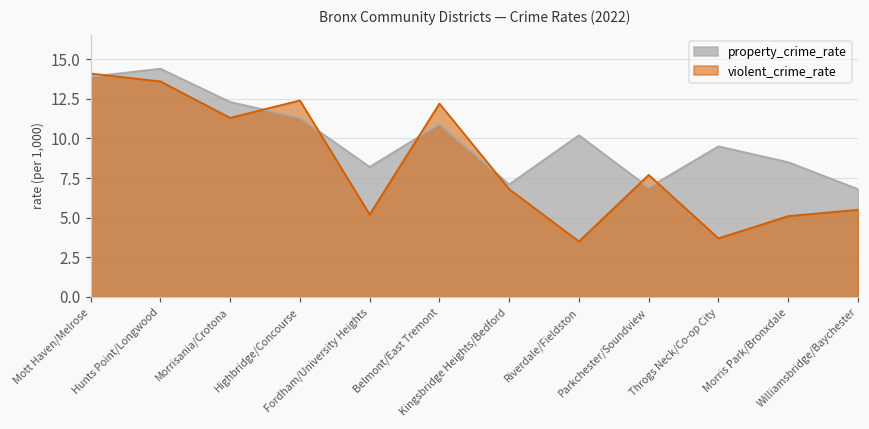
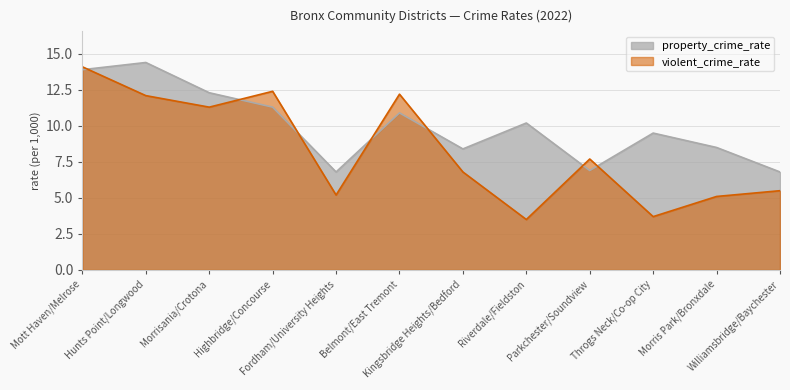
violent_crime_rate, Hunts Point/Longwood: 13.6 -> 12.1
property_crime_rate, Fordham/University Heights: 8.2 -> 6.8
property_crime_rate, Kingsbridge Heights/Bedford: 7.1 -> 8.4
